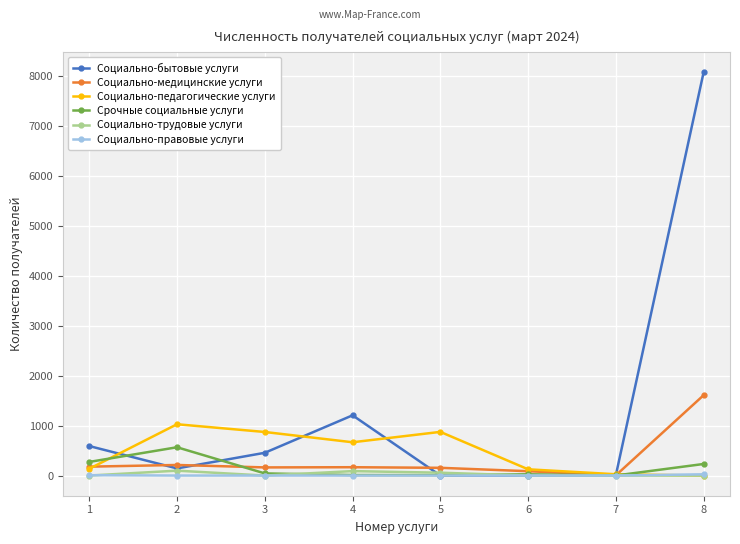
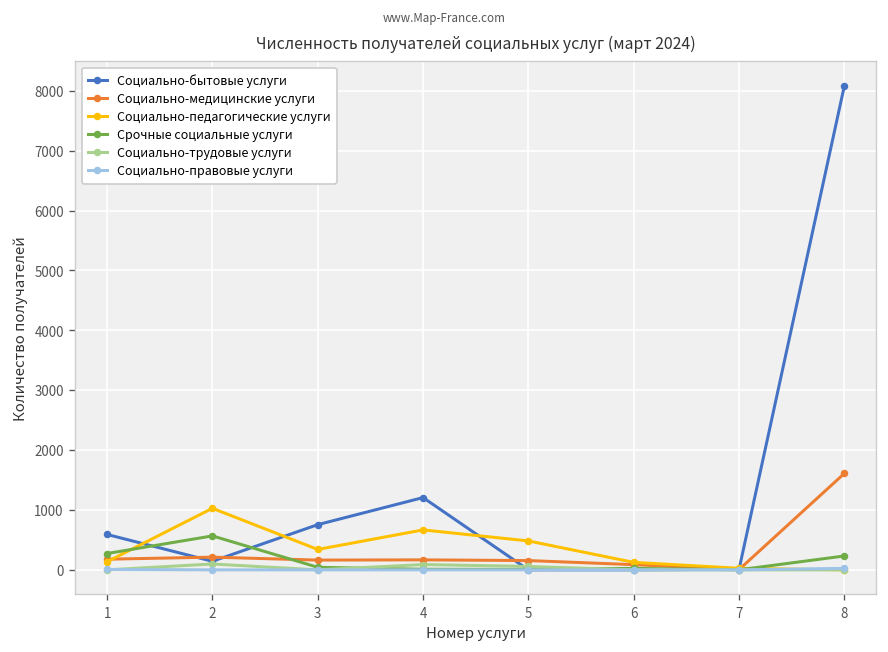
Социально-бытовые услуги, 3: 500 -> 800
Социально-педагогические услуги, 3: 900 -> 300
Социально-педагогические услуги, 5: 900 -> 500
